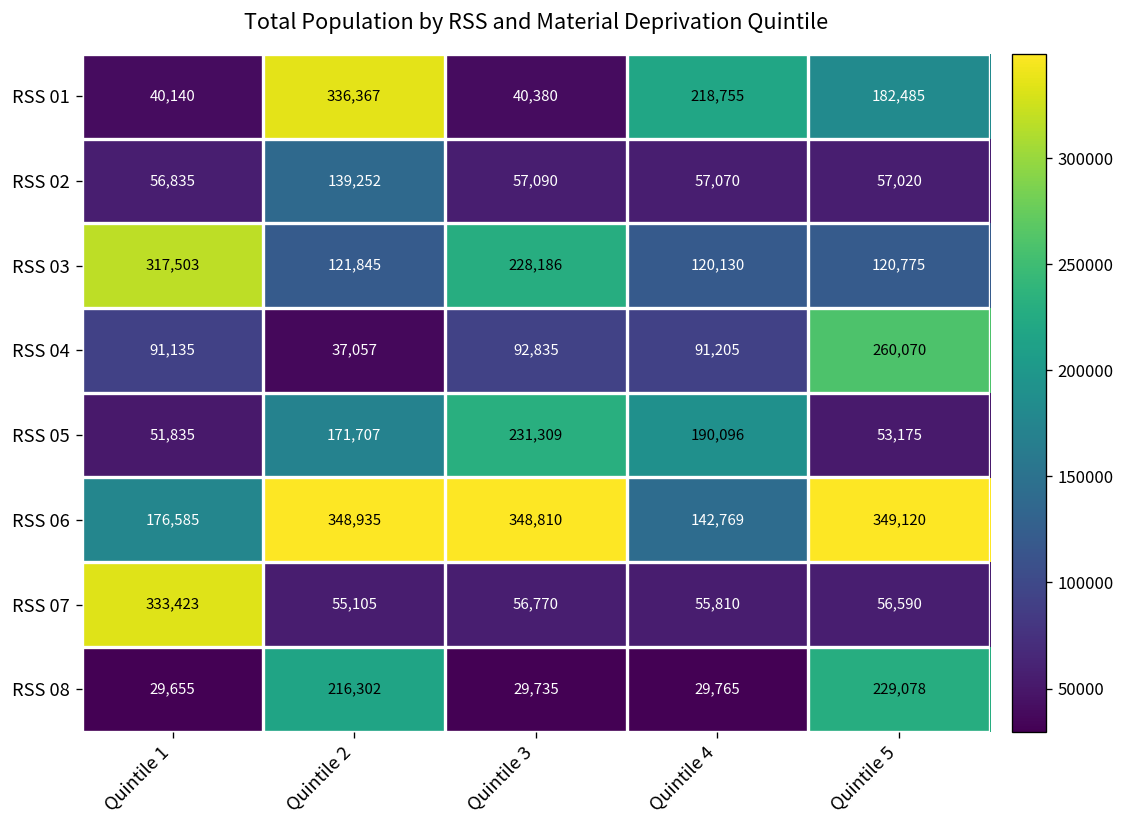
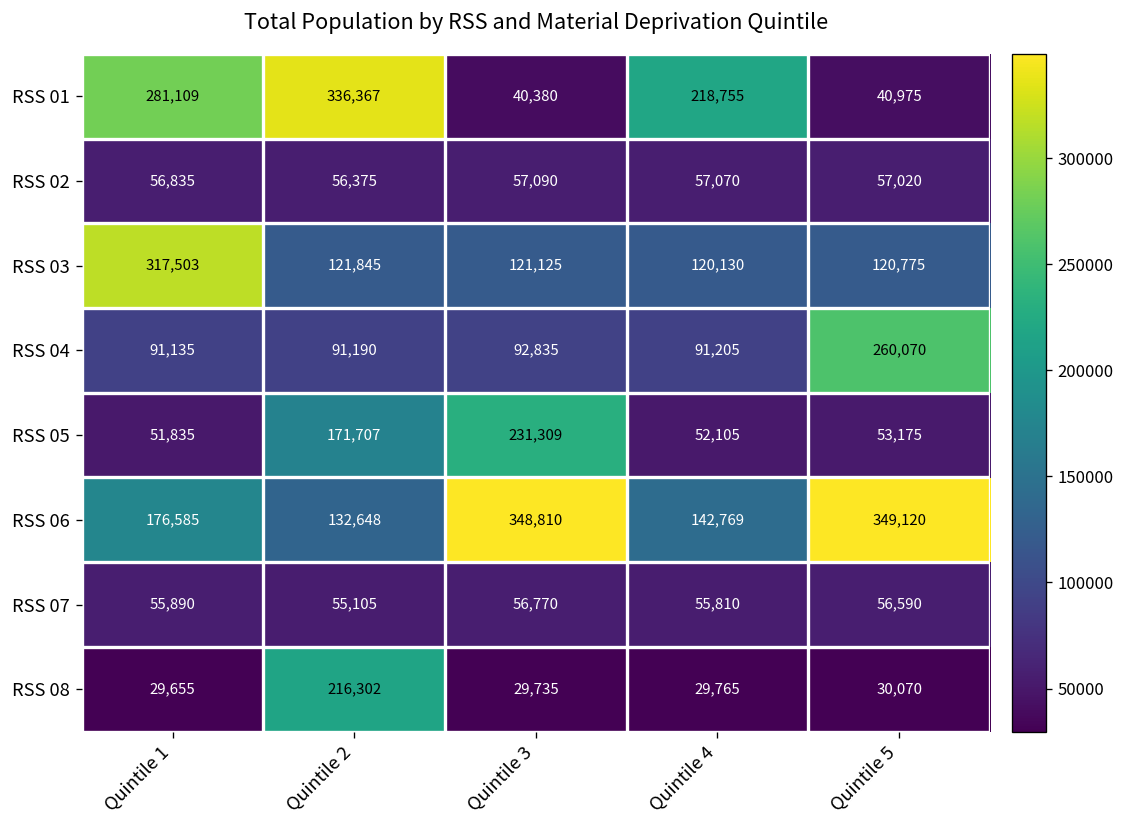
RSS 01, Quintile 1: 40,140 -> 281,109
RSS 01, Quintile 5: 182,485 -> 40,975
RSS 02, Quintile 2: 139,252 -> 56,375
RSS 03, Quintile 3: 228,186 -> 121,125
RSS 04, Quintile 2: 37,057 -> 91,190
RSS 05, Quintile 4: 190,096 -> 52,105
RSS 06, Quintile 2: 348,935 -> 132,648
RSS 07, Quintile 1: 333,423 -> 55,890
RSS 08, Quintile 5: 229,078 -> 30,070
